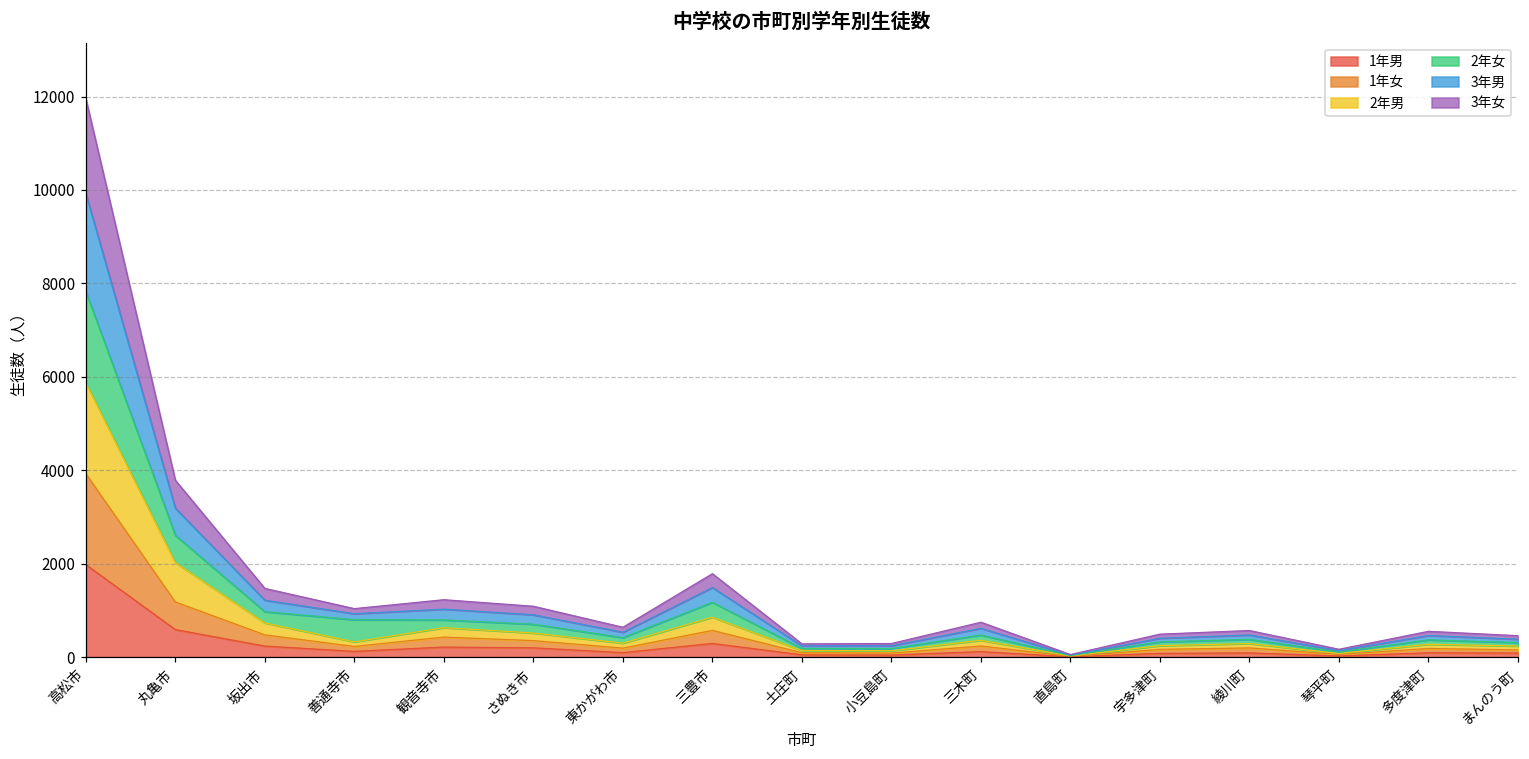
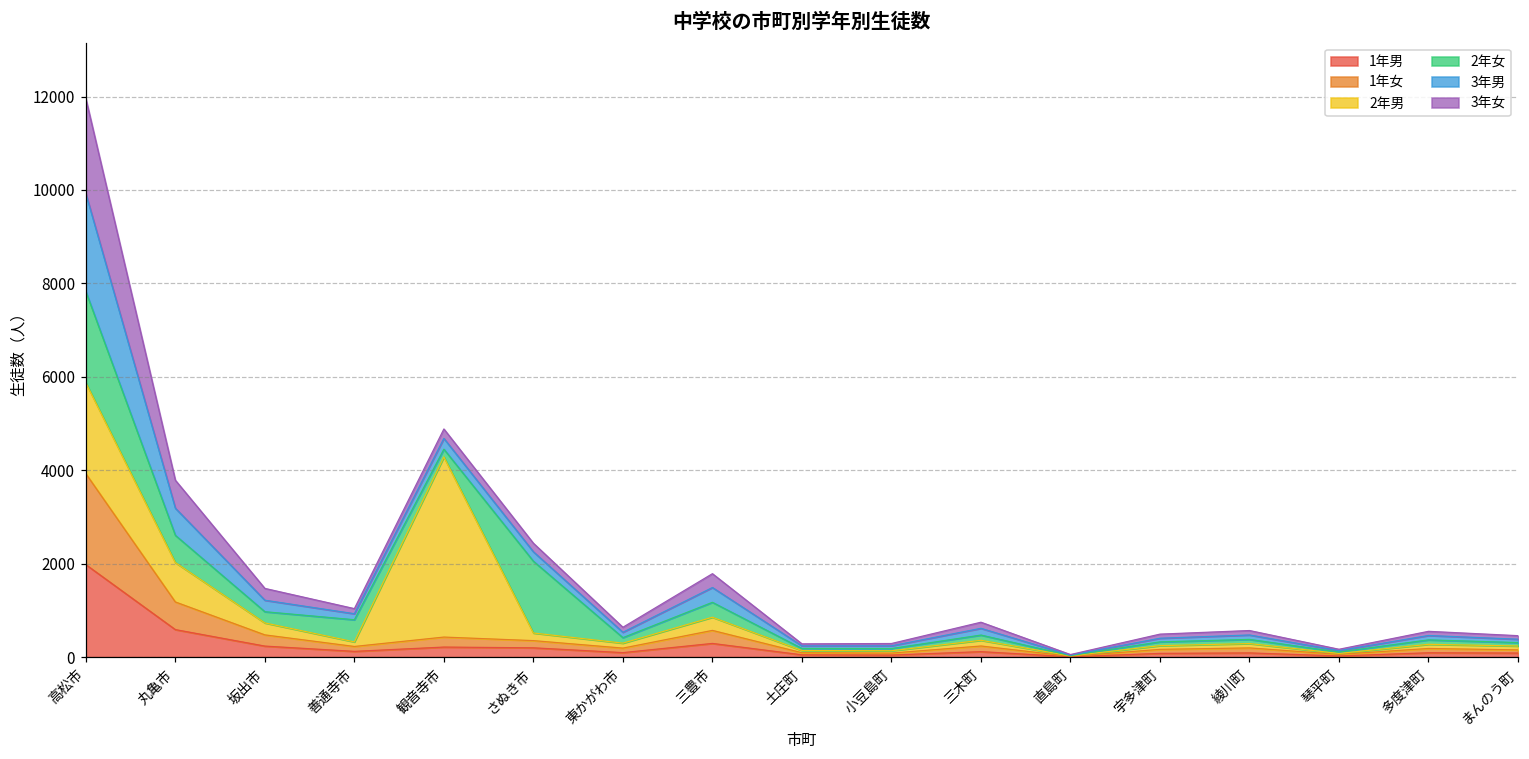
2年男, 観音寺市: 200 -> 3900
2年女, さぬき市: 200 -> 1500
